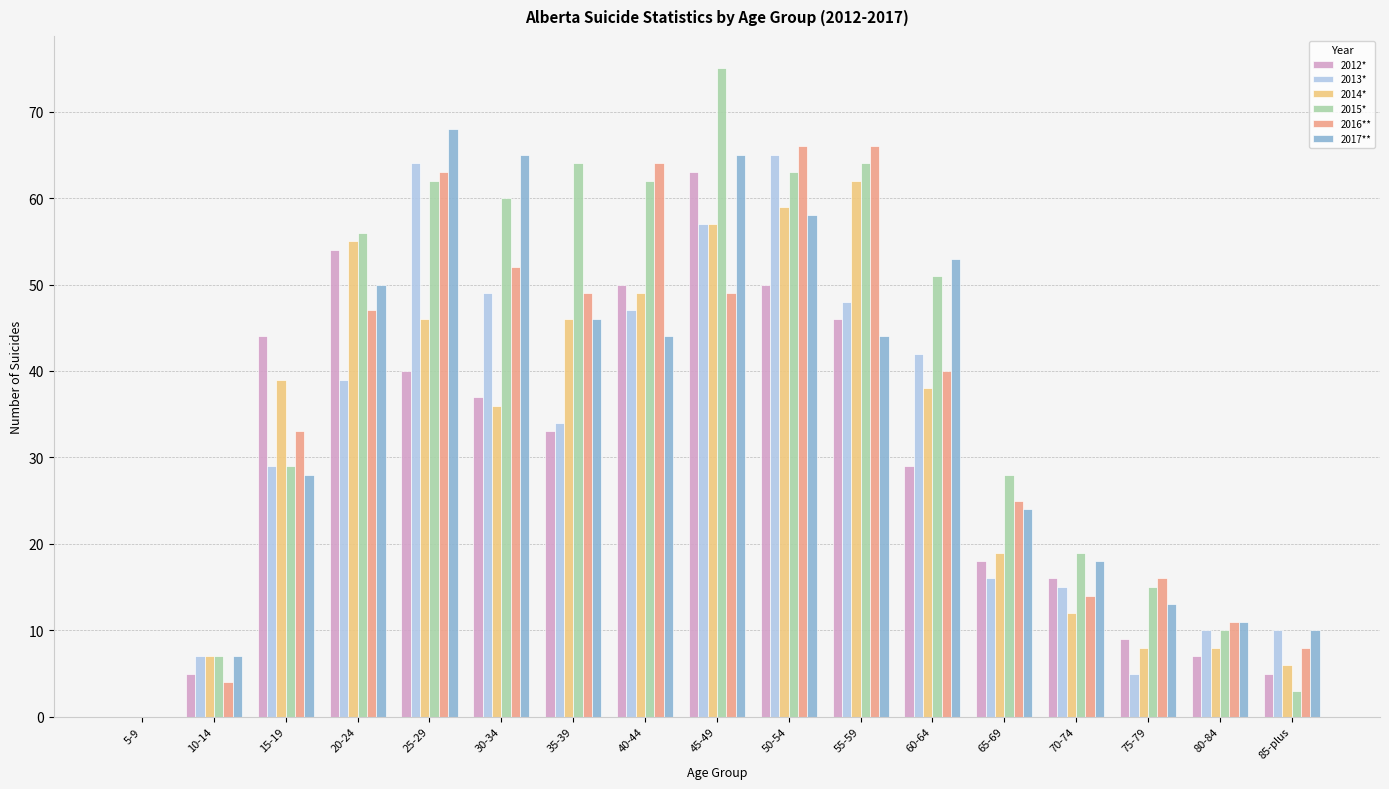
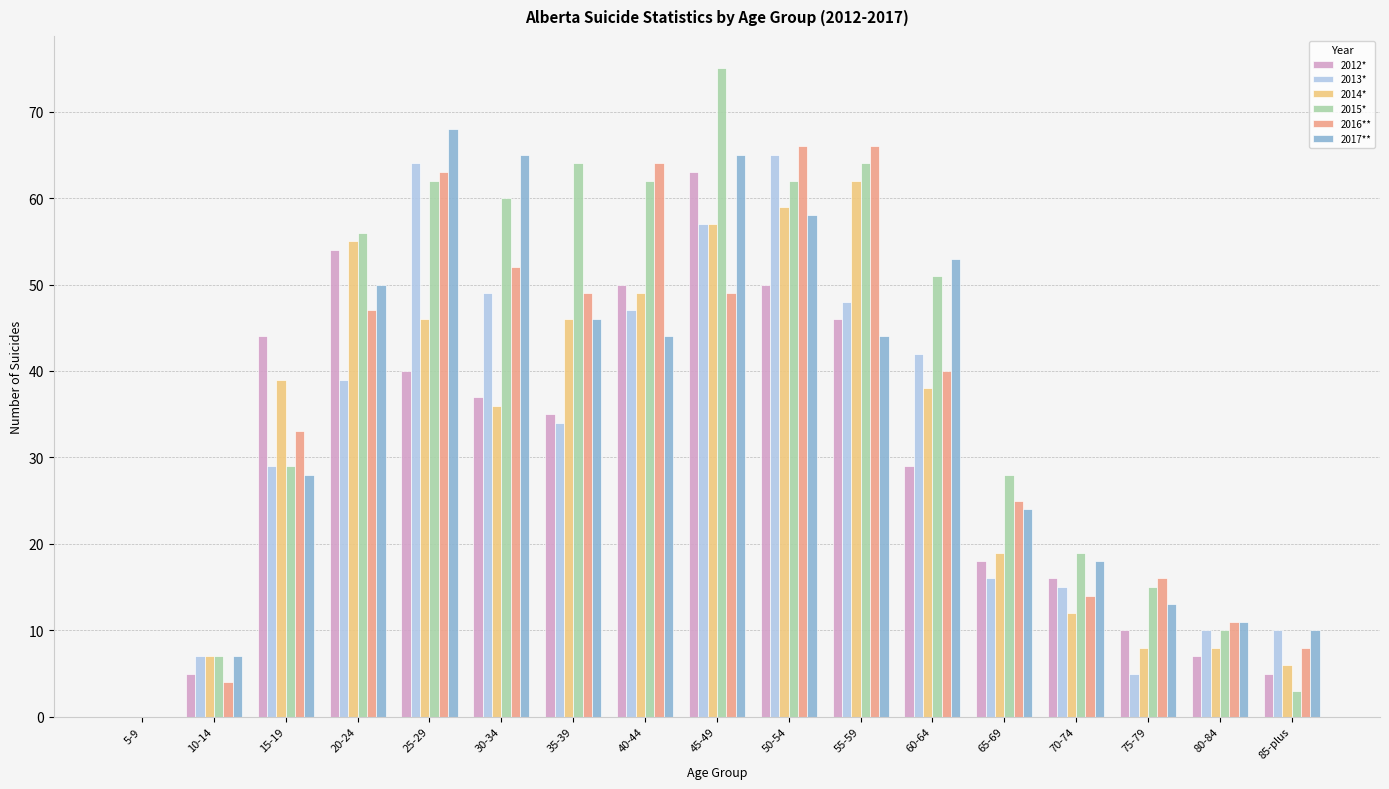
2012*, 35-39: 33 -> 35
2015*, 50-54: 63 -> 62
2012*, 75-79: 9 -> 10
